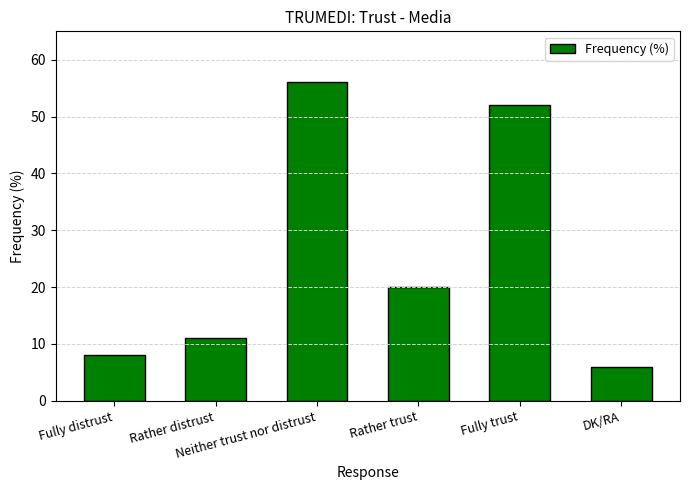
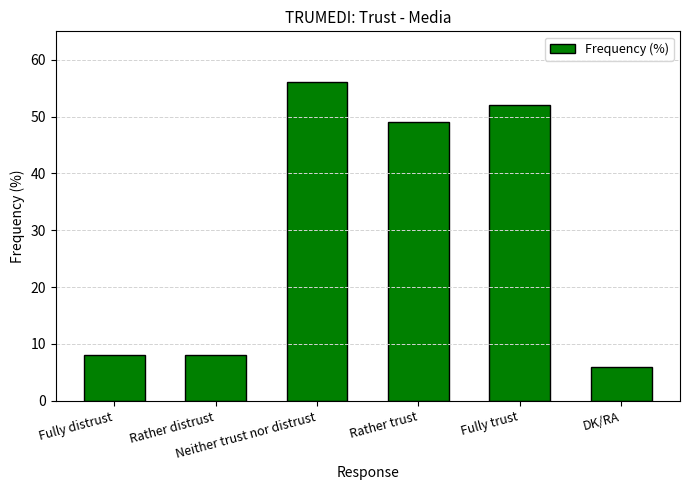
Rather distrust: 11 -> 8
Rather trust: 20 -> 49
